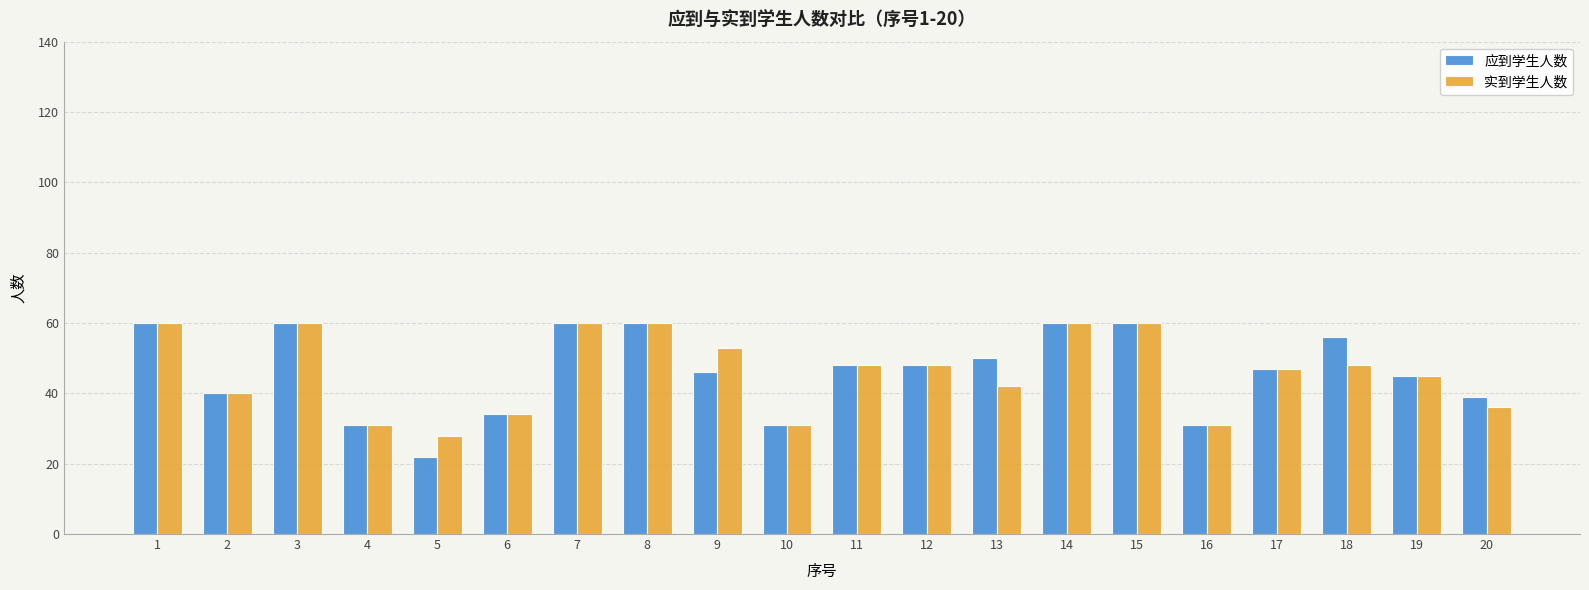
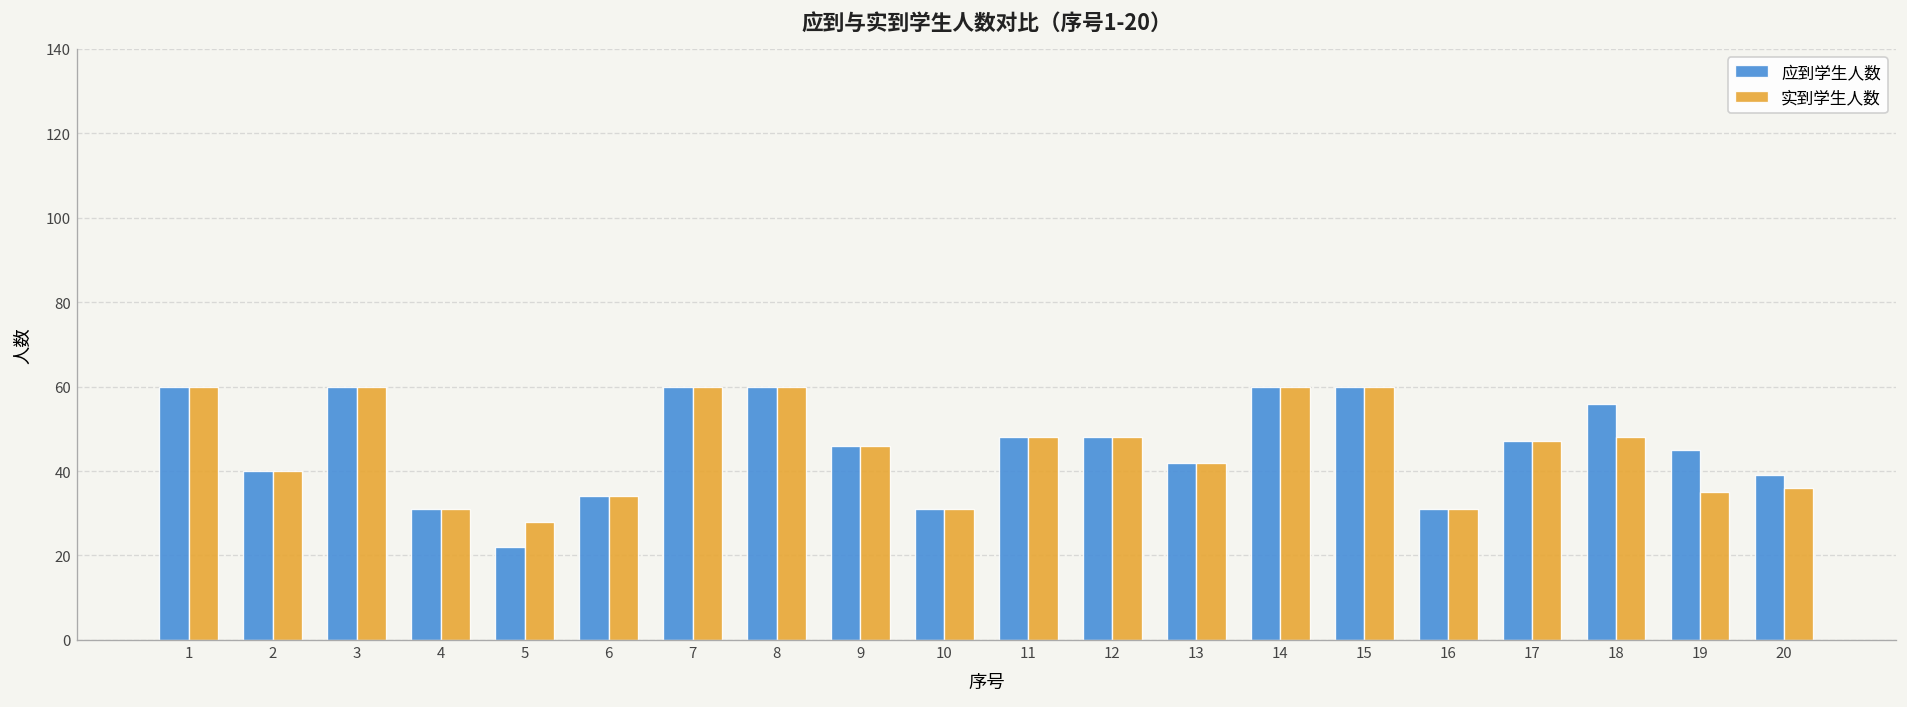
实到学生人数, 9: 53 -> 46
应到学生人数, 13: 50 -> 42
实到学生人数, 19: 45 -> 35
